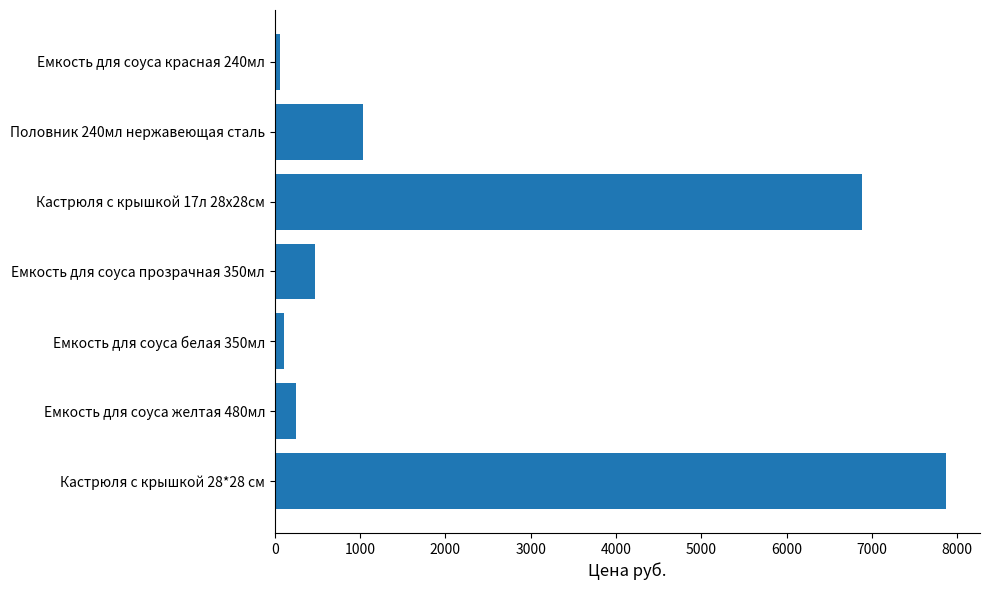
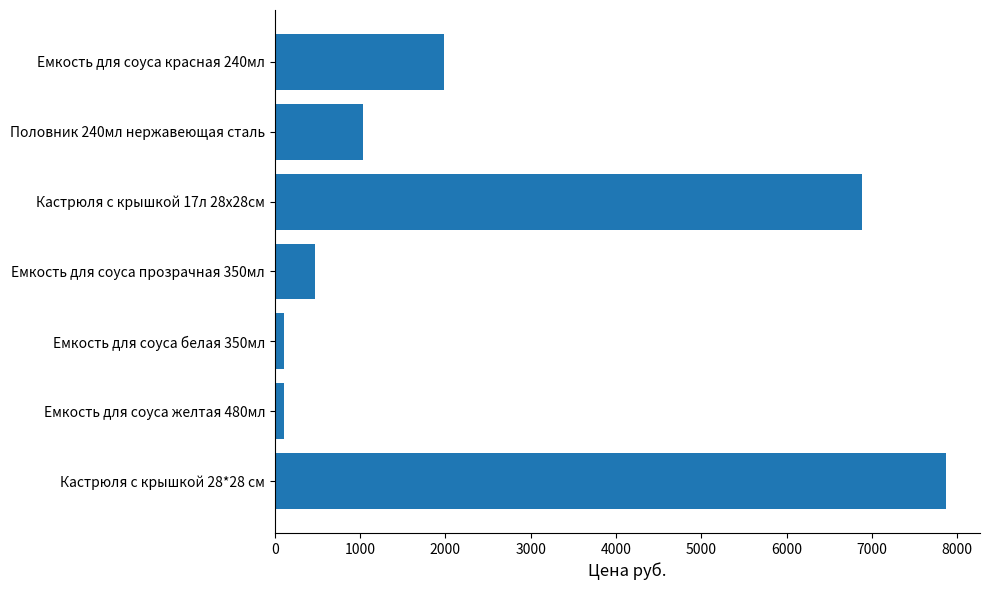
Емкость для соуса красная 240мл: 100 -> 2000
Емкость для соуса желтая 480мл: 200 -> 100
